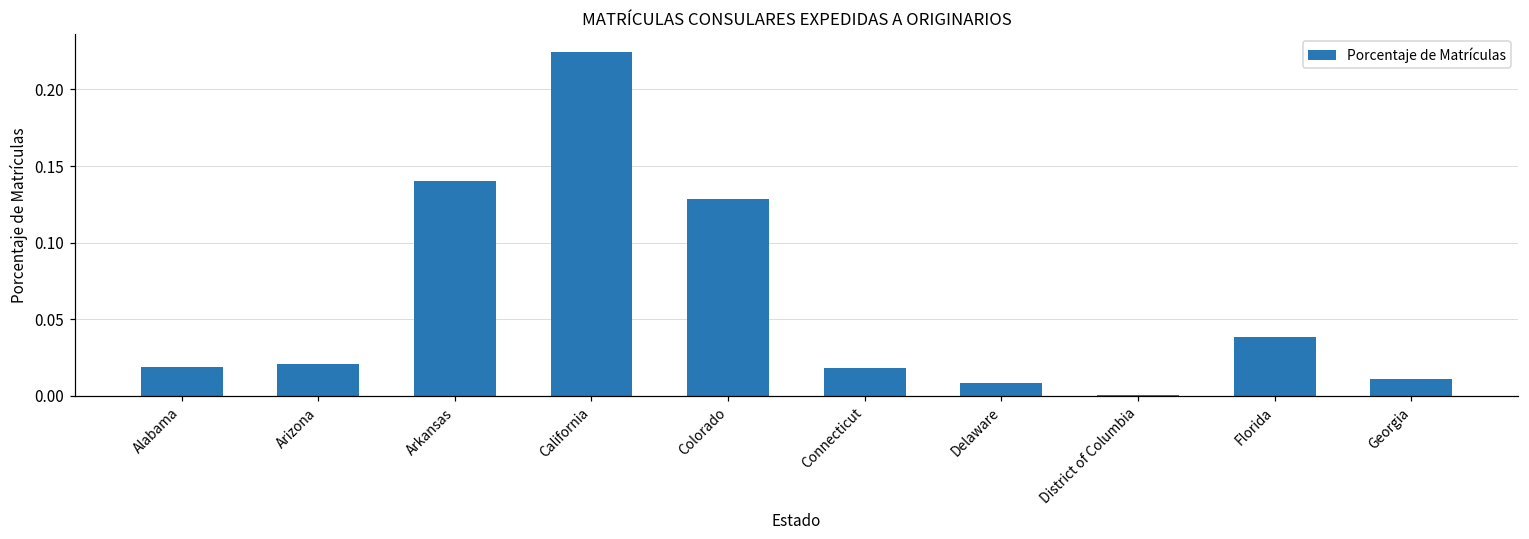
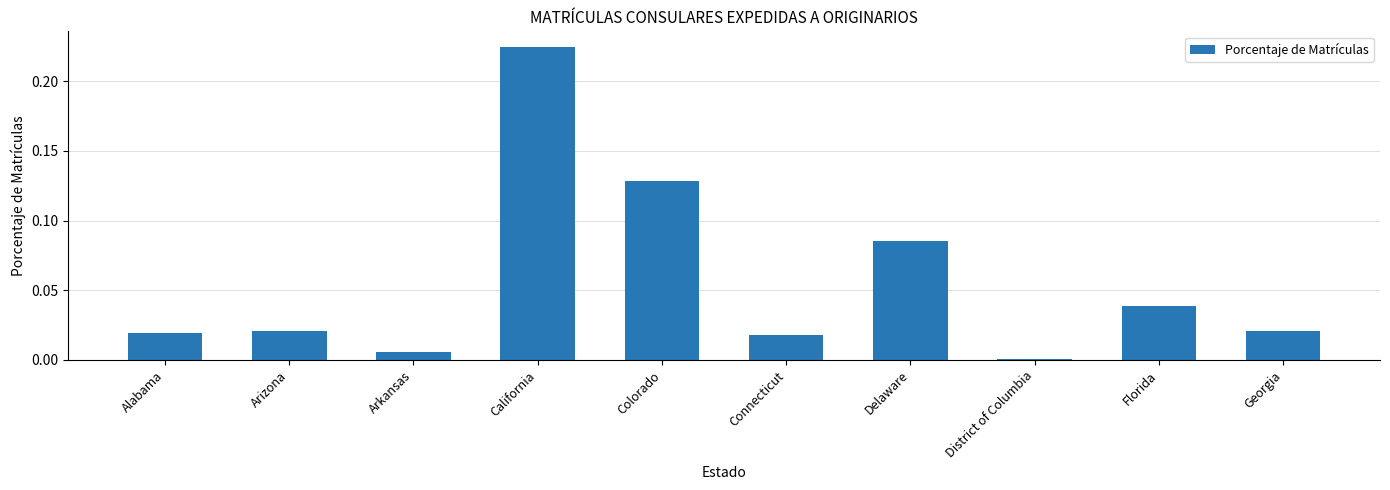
Arkansas: 0.140 -> 0.005
Delaware: 0.009 -> 0.086
Georgia: 0.011 -> 0.020
